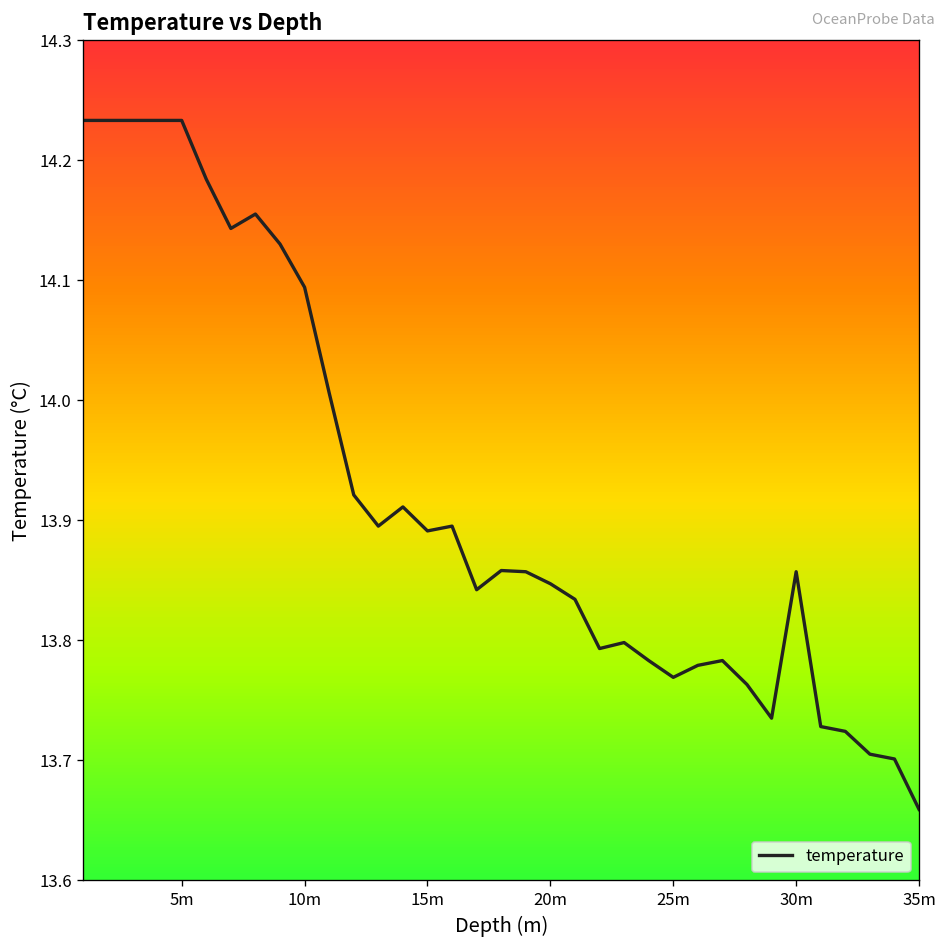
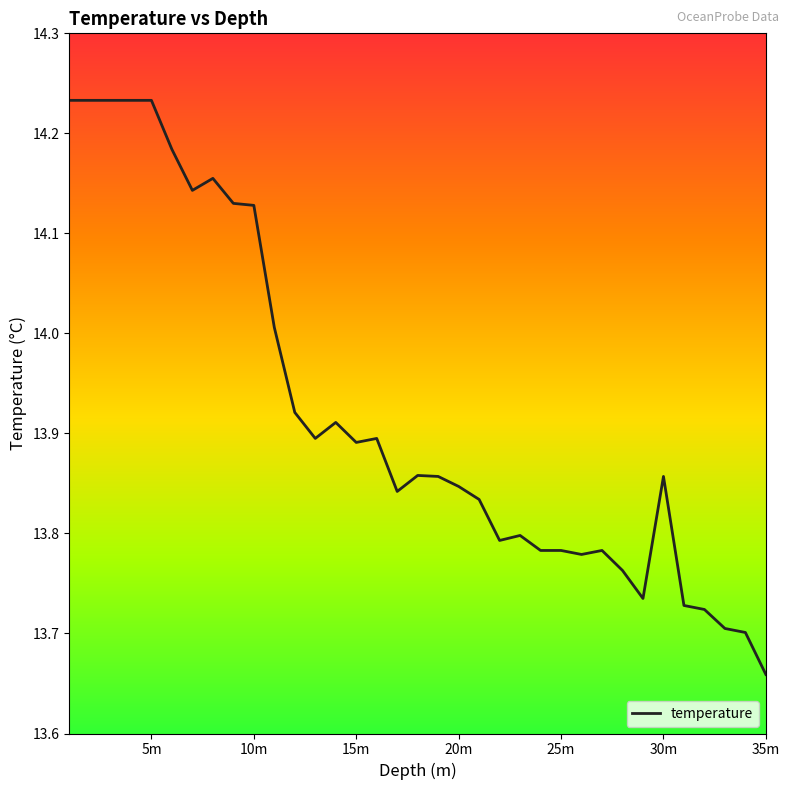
10m: 14.094 -> 14.128
25m: 13.769 -> 13.783
